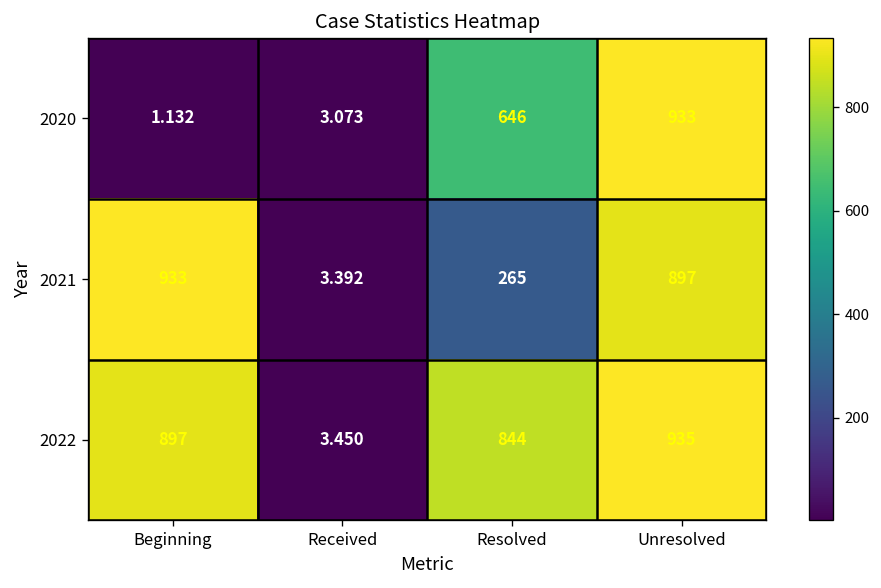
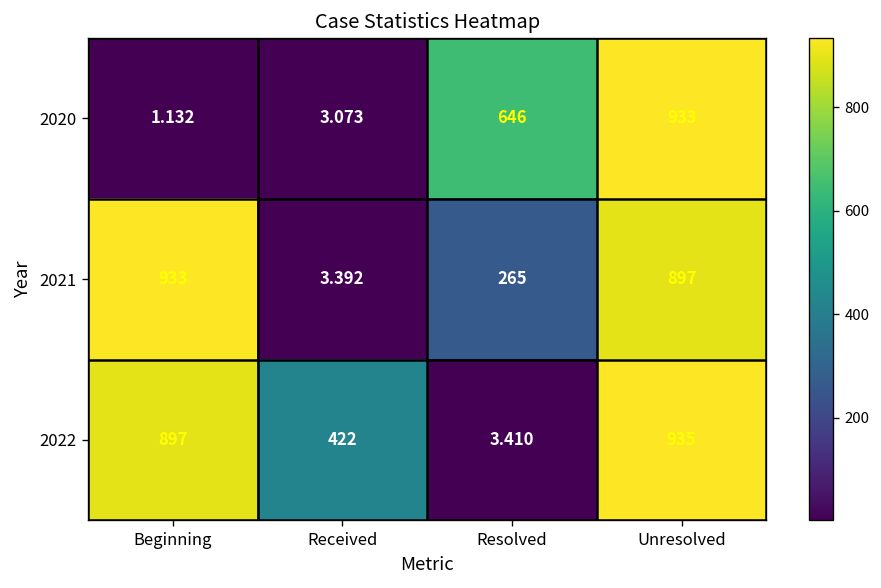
2022, Received: 3.450 -> 422
2022, Resolved: 844 -> 3.410
